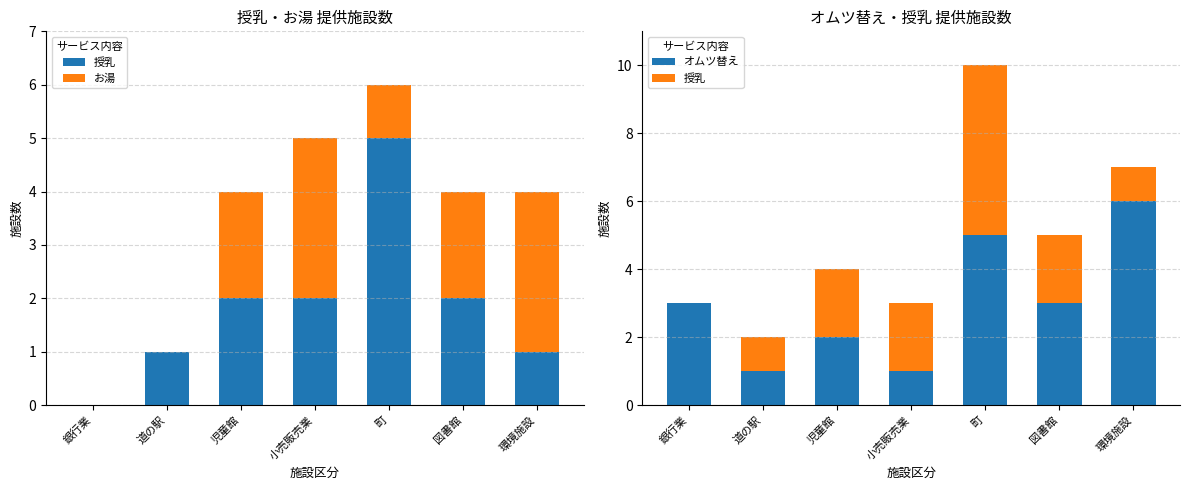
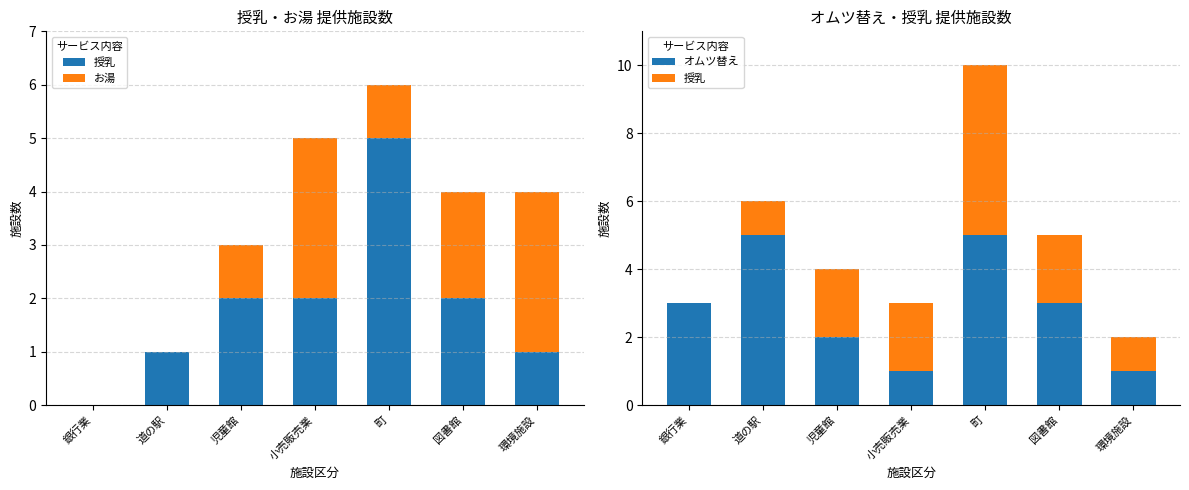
授乳・お湯 提供施設数, お湯, 児童館: 2 -> 1
オムツ替え・授乳 提供施設数, オムツ替え, 道の駅: 1 -> 5
オムツ替え・授乳 提供施設数, オムツ替え, 環境施設: 6 -> 1
